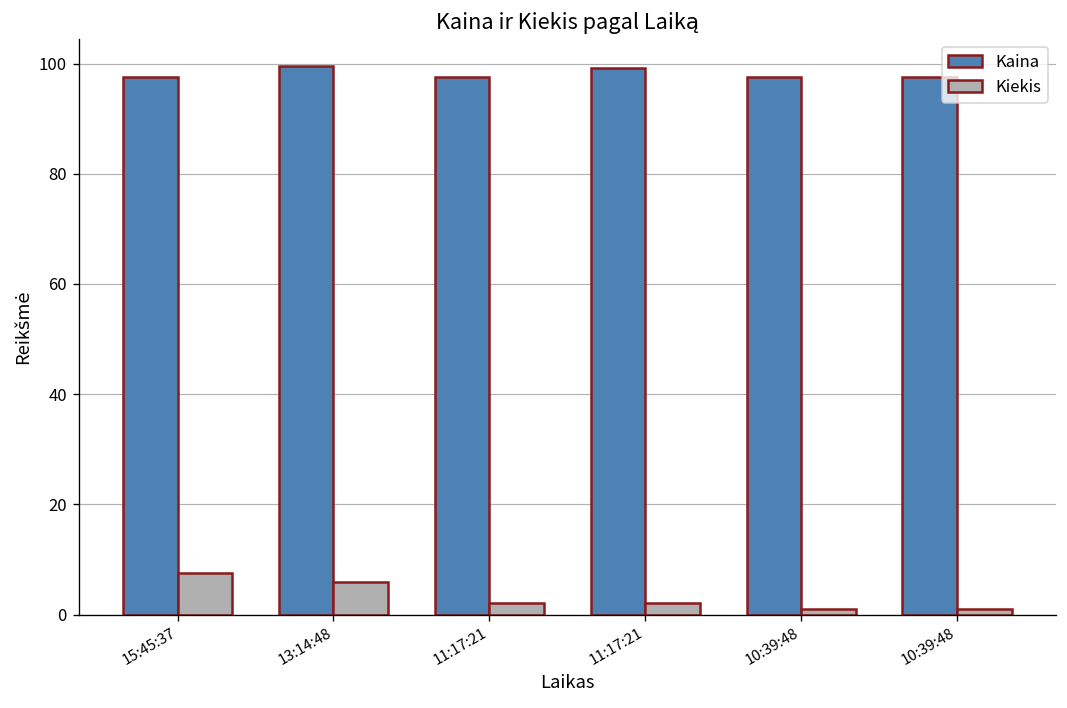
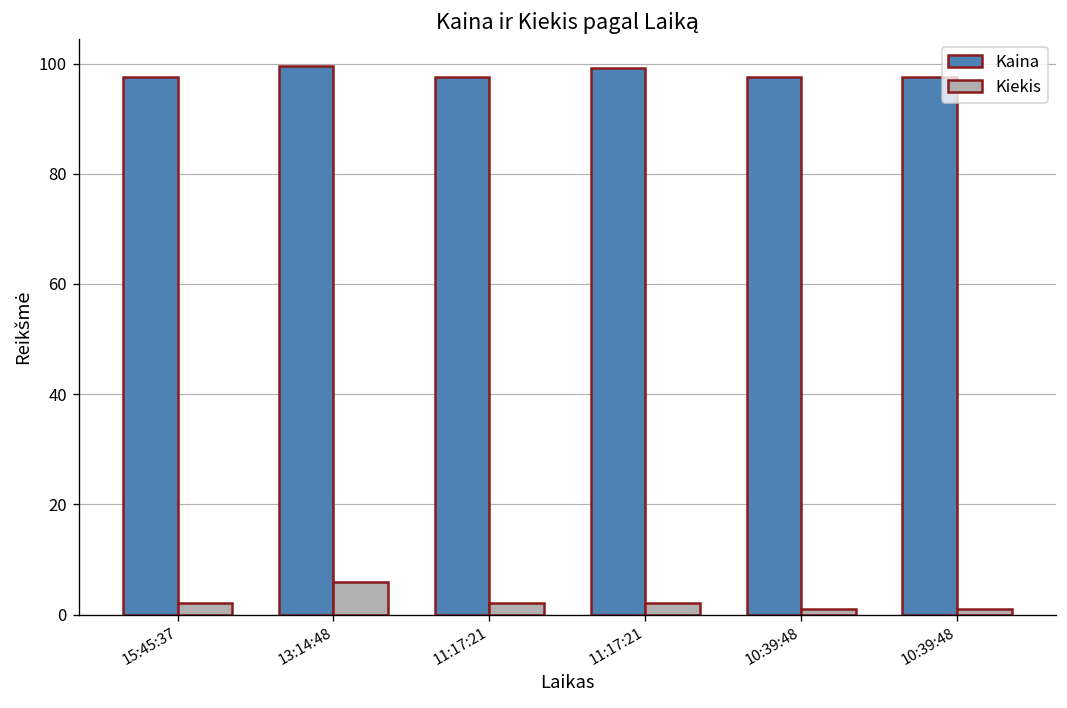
Kiekis, 15:45:37: 8 -> 2
